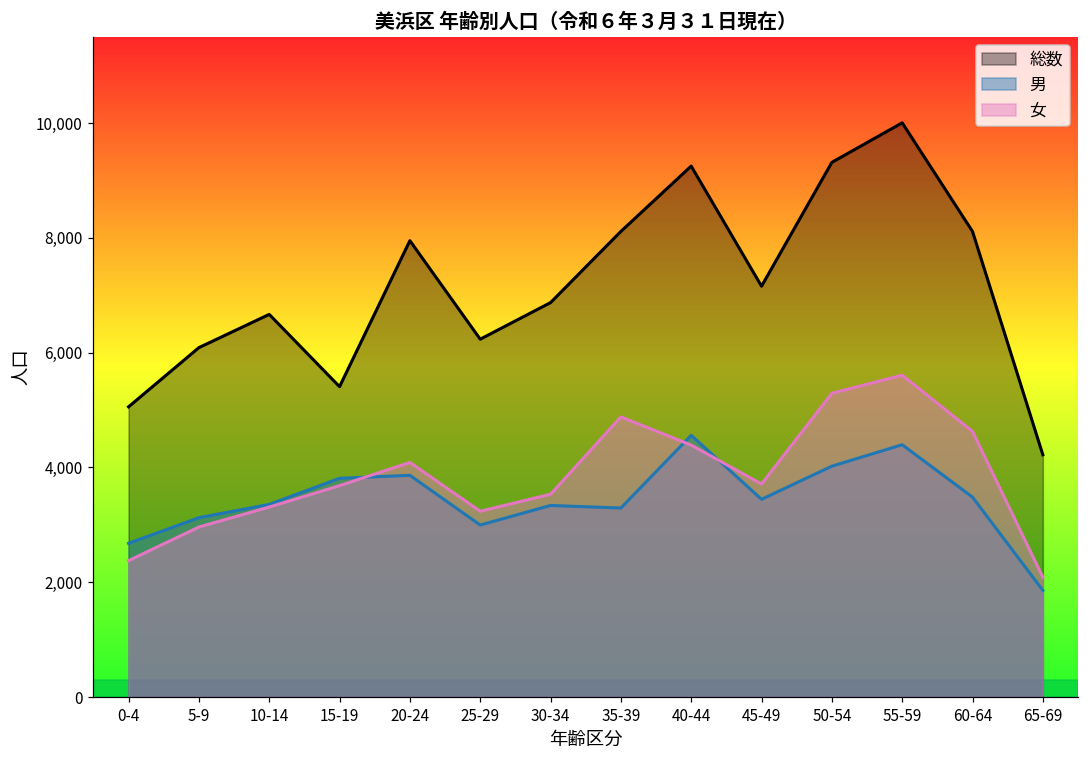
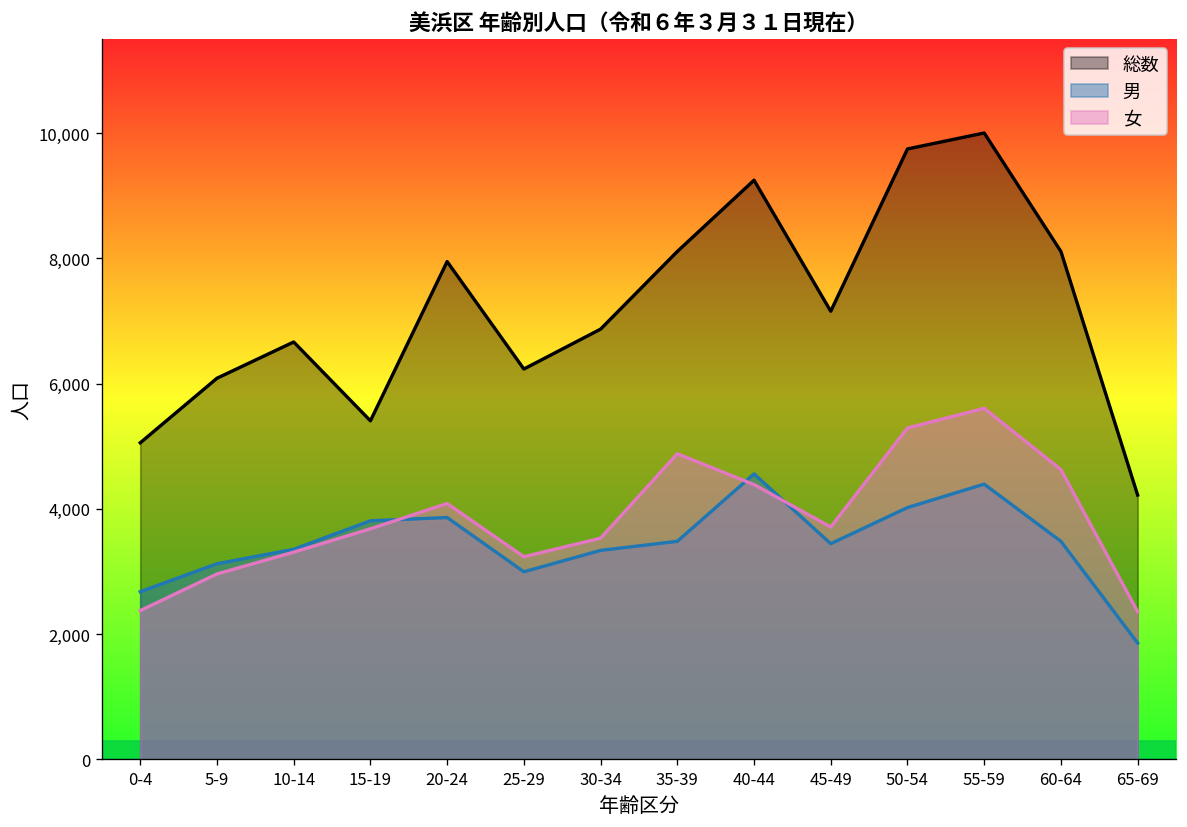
男, 35-39: 3,300 -> 3,500
総数, 50-54: 9,300 -> 9,700
女, 65-69: 2,100 -> 2,400
